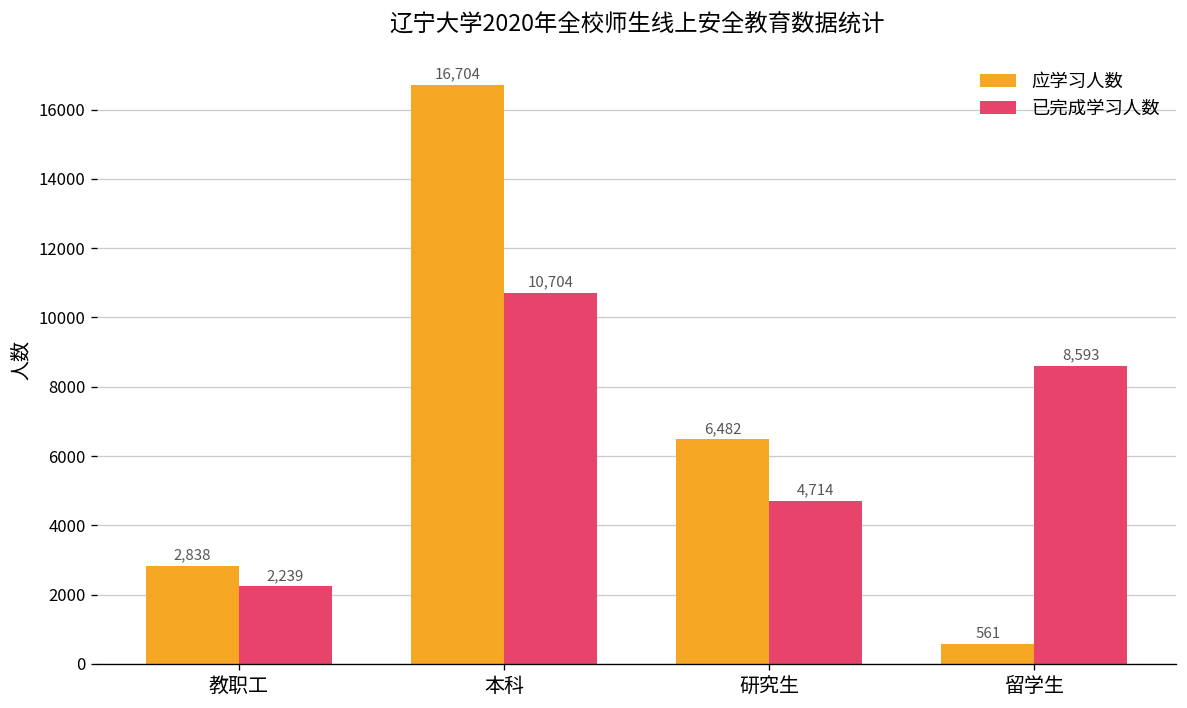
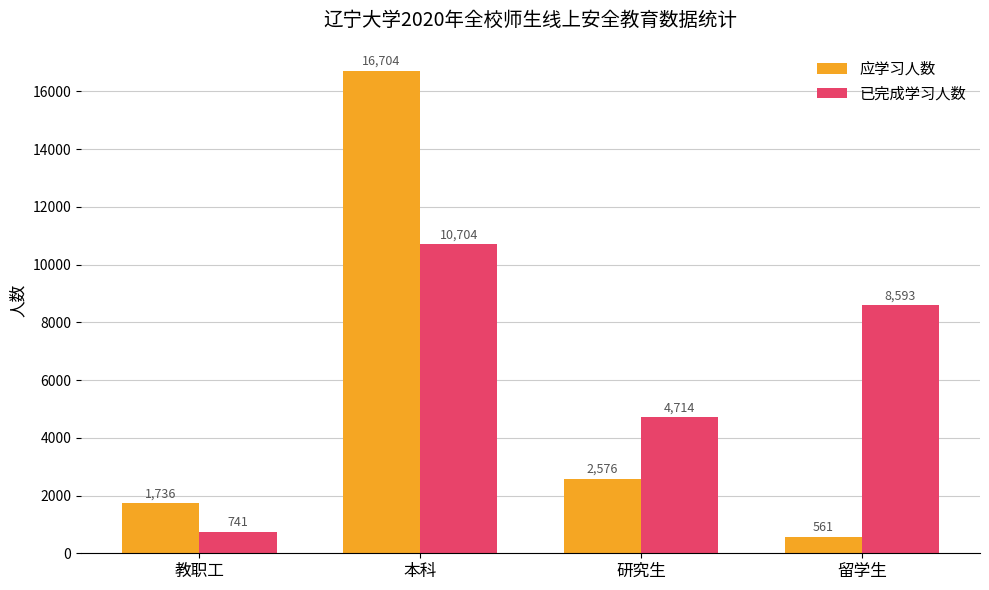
应学习人数, 教职工: 2,838 -> 1,736
已完成学习人数, 教职工: 2,239 -> 741
应学习人数, 研究生: 6,482 -> 2,576
